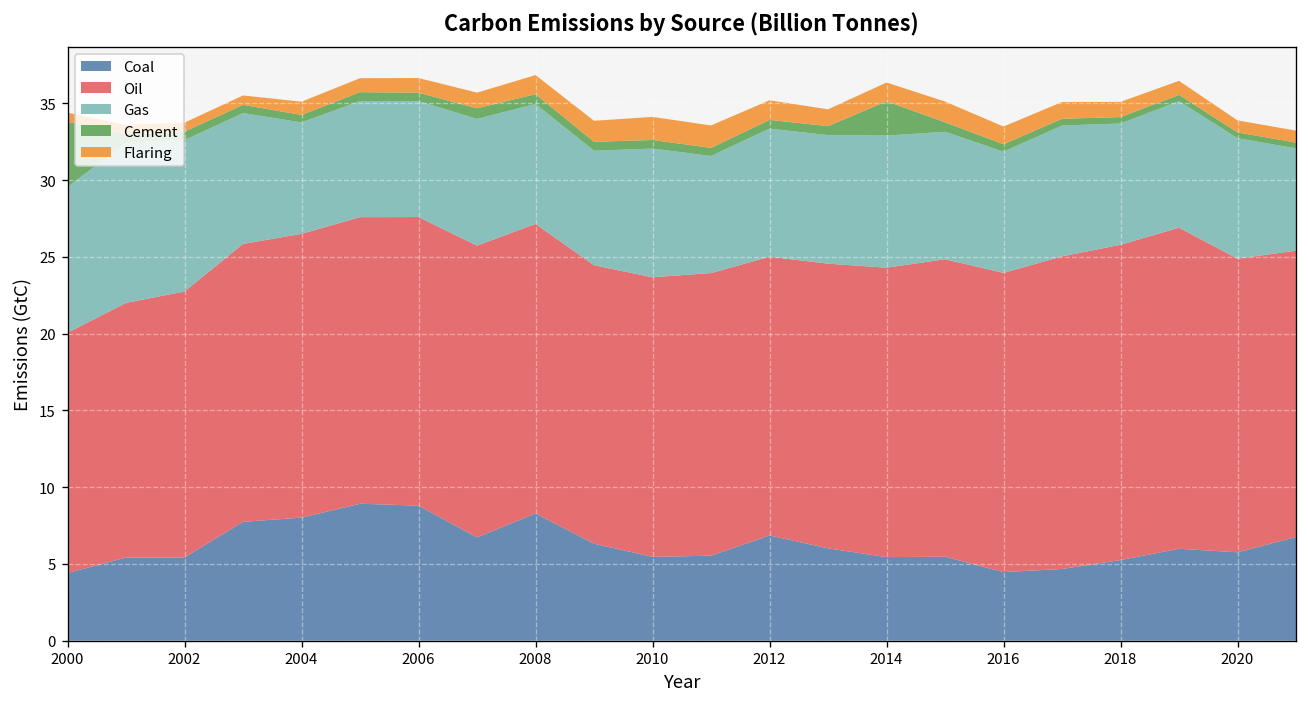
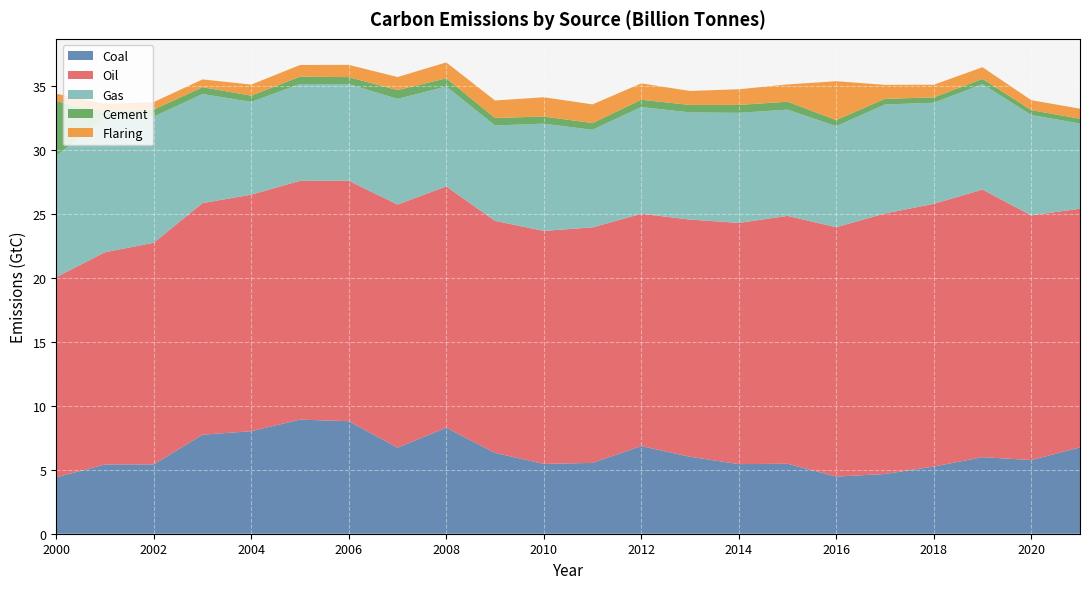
Cement, 2014: 2.2 -> 0.6
Flaring, 2016: 1.2 -> 3.0
